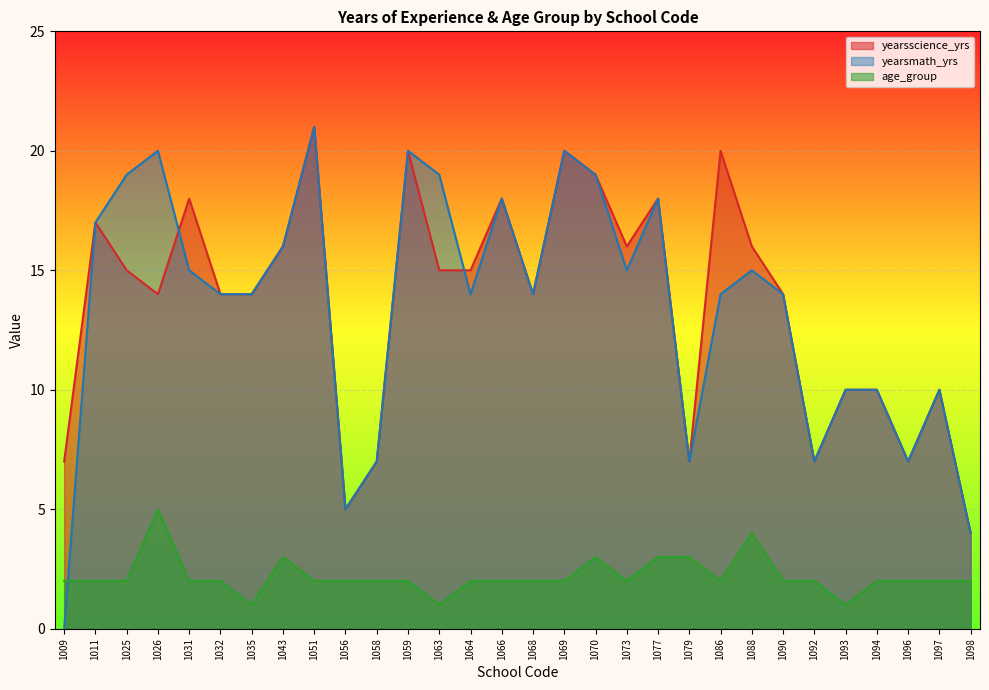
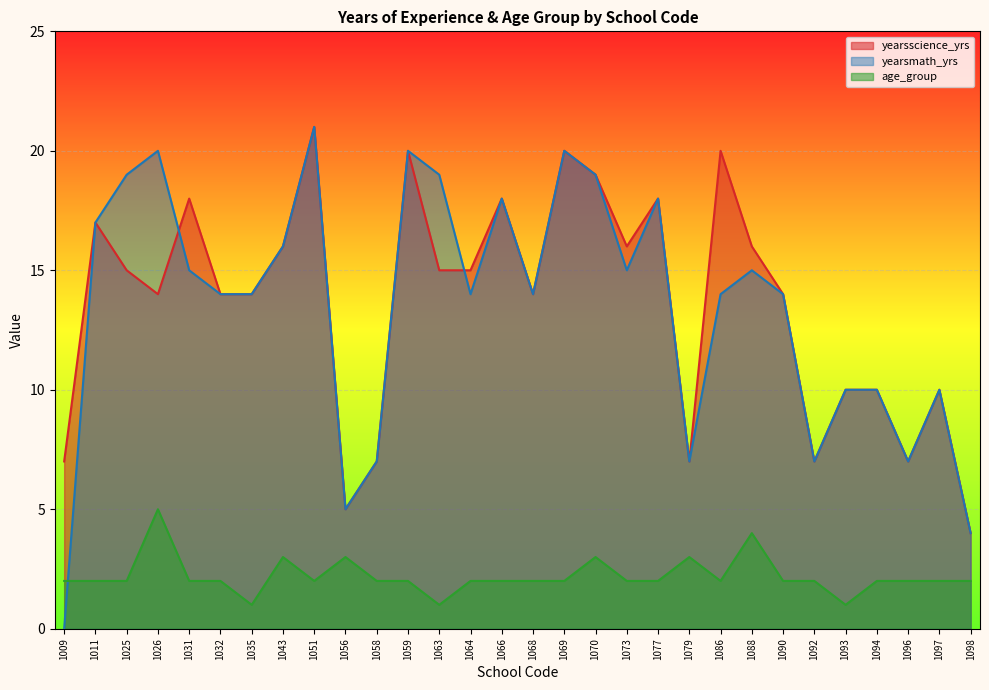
age_group, 1056: 2 -> 3
age_group, 1077: 3 -> 2
